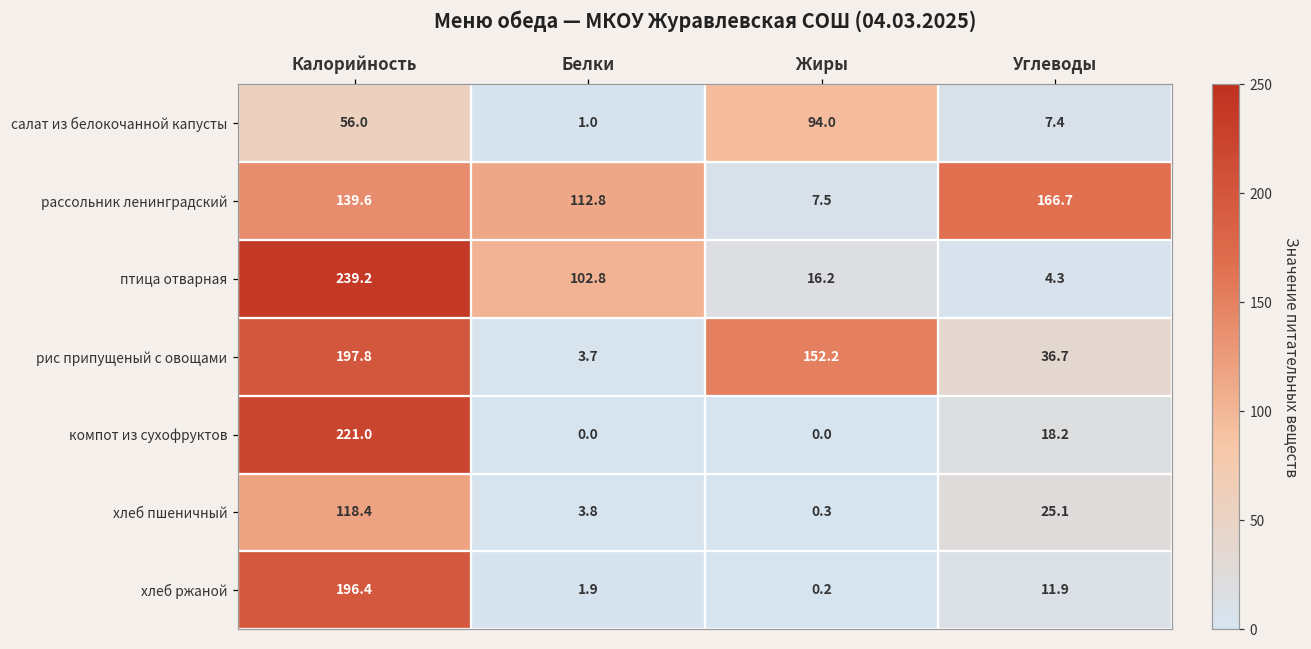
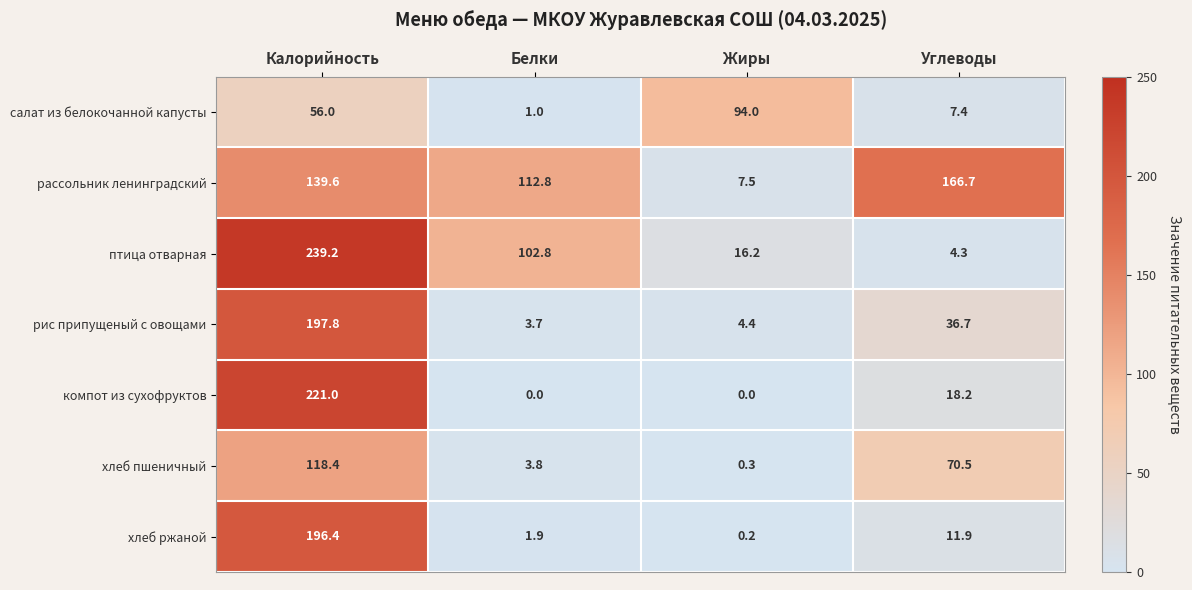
рис припущеный с овощами, Жиры: 152.2 -> 4.4
хлеб пшеничный, Углеводы: 25.1 -> 70.5
